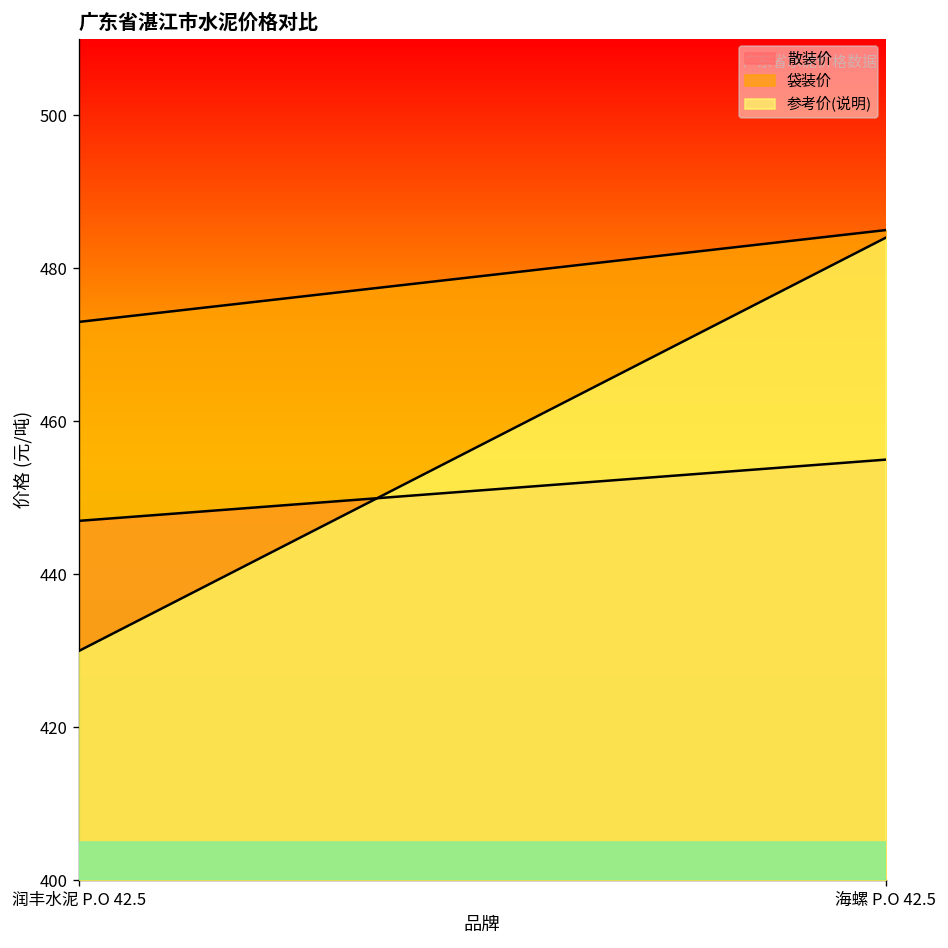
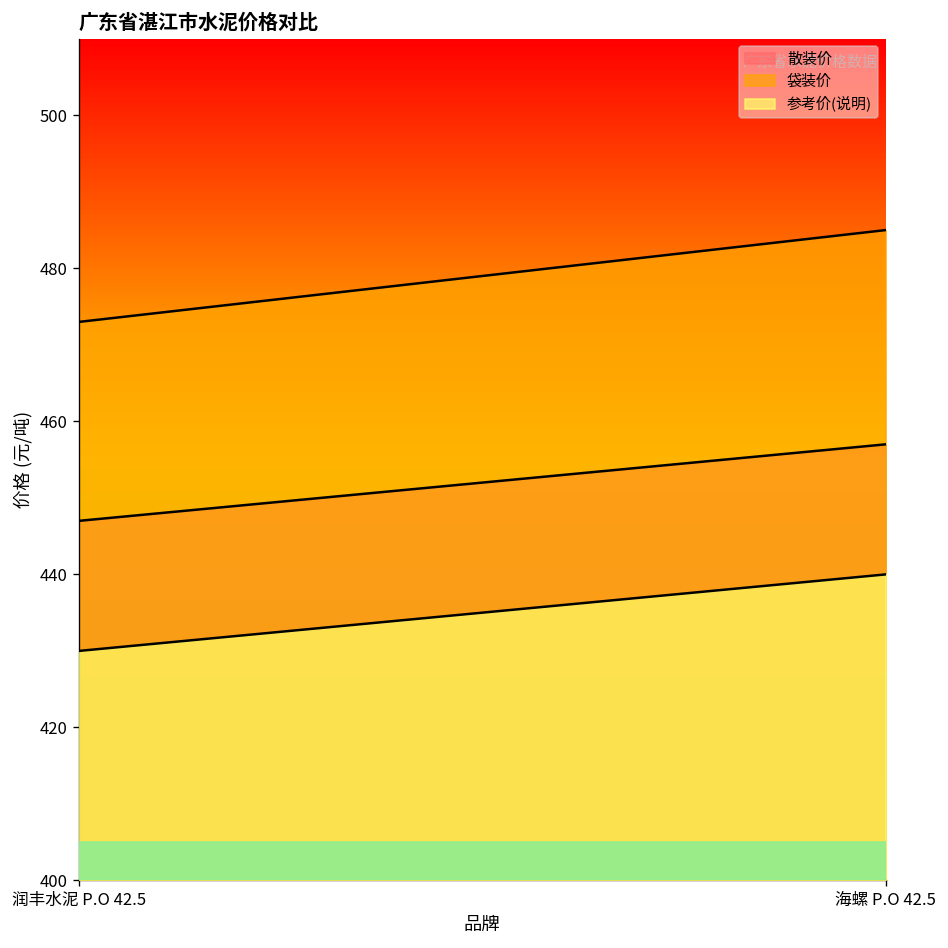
散装价, 海螺 P.O 42.5: 455 -> 457
参考价(说明), 海螺 P.O 42.5: 484 -> 440
